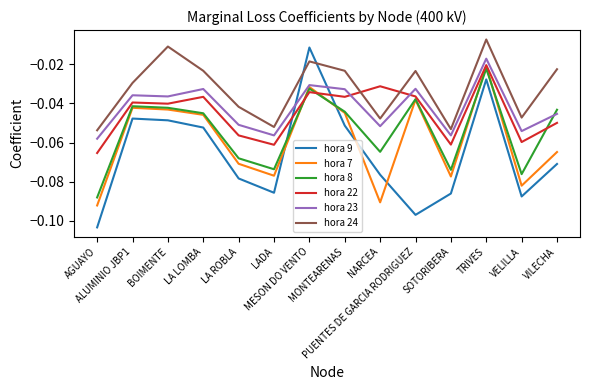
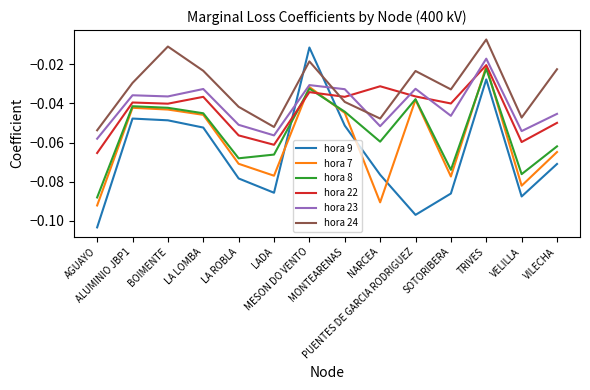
hora 8, LADA: -0.074 -> -0.066
hora 24, MONTEARENAS: -0.023 -> -0.039
hora 8, NARCEA: -0.065 -> -0.060
hora 22, SOTORIBERA: -0.061 -> -0.040
hora 23, SOTORIBERA: -0.056 -> -0.046
hora 24, SOTORIBERA: -0.053 -> -0.033
hora 8, VILECHA: -0.043 -> -0.062
